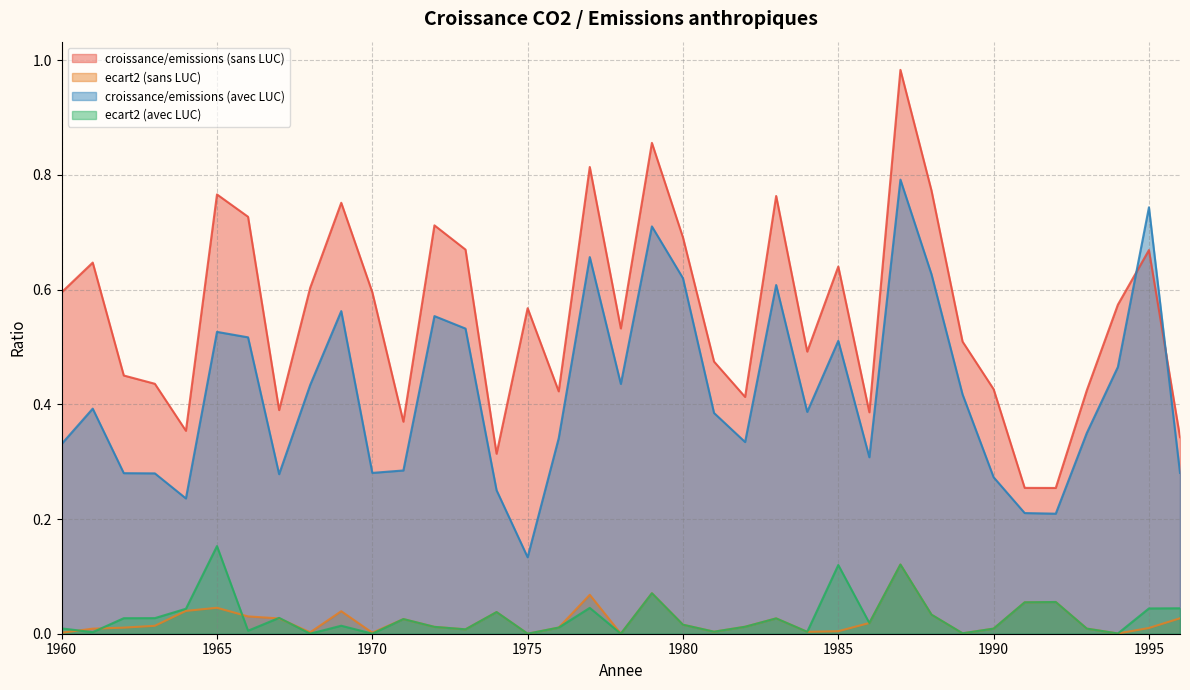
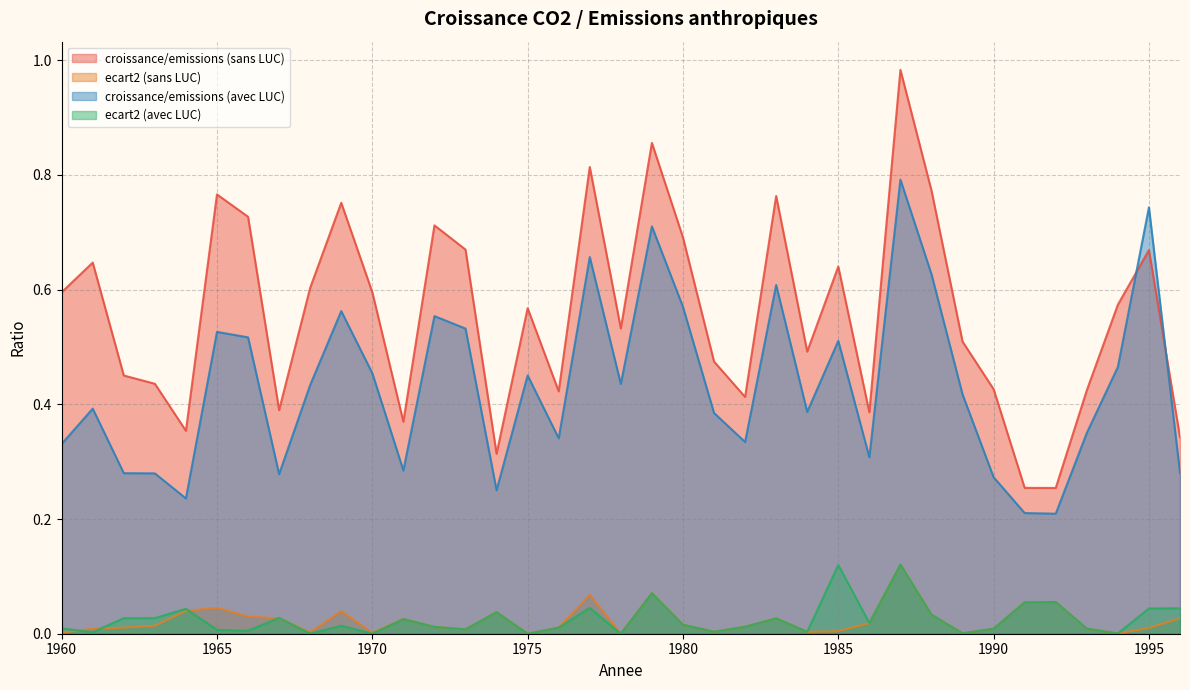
ecart2 (avec LUC), 1965: 0.15 -> 0.01
croissance/emissions (avec LUC), 1970: 0.28 -> 0.45
croissance/emissions (avec LUC), 1975: 0.13 -> 0.45
croissance/emissions (avec LUC), 1980: 0.62 -> 0.57
